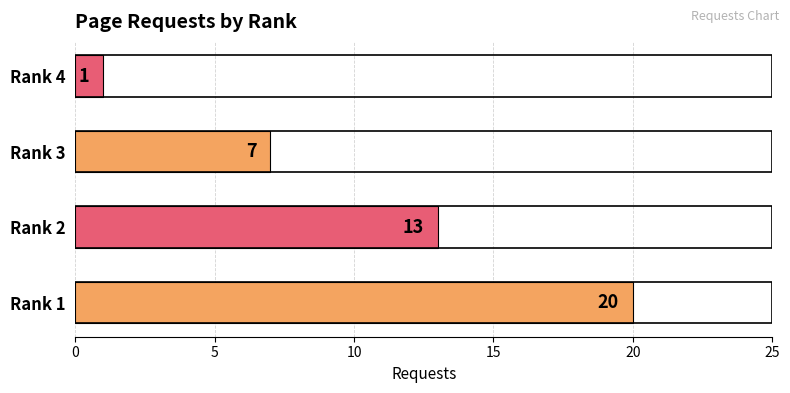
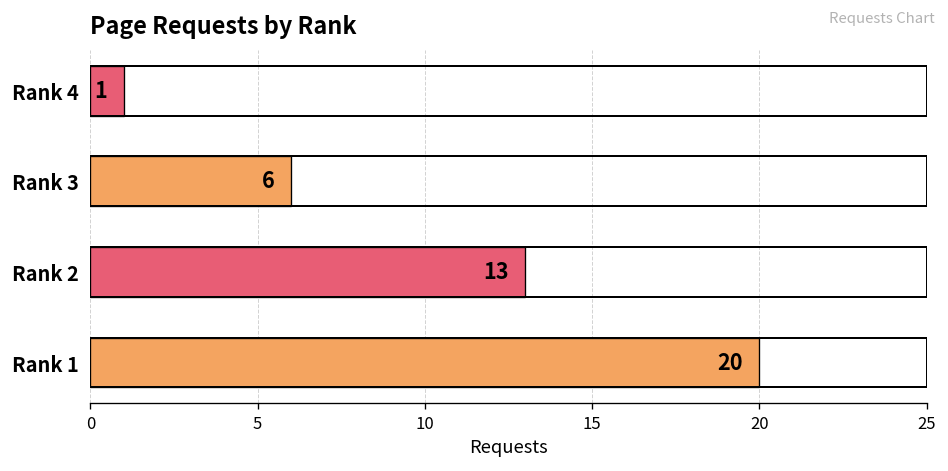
Rank 3: 7 -> 6
